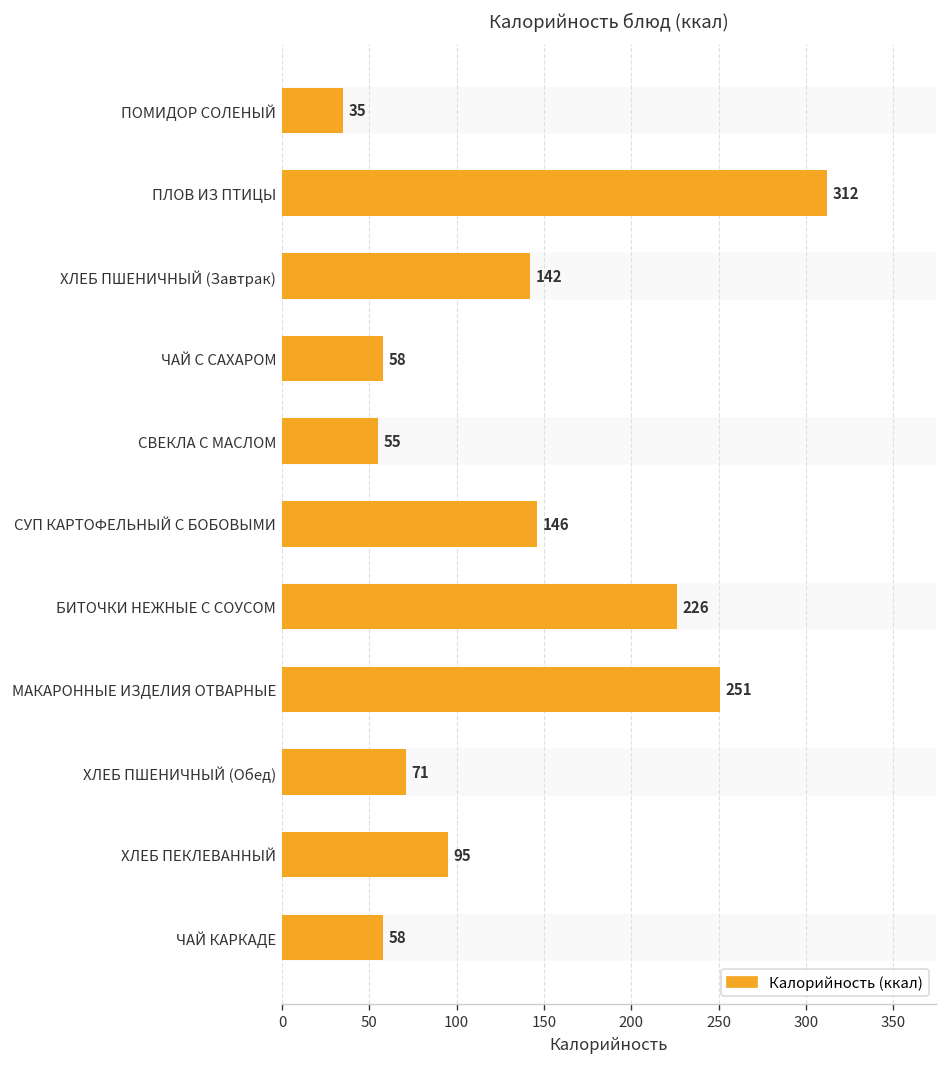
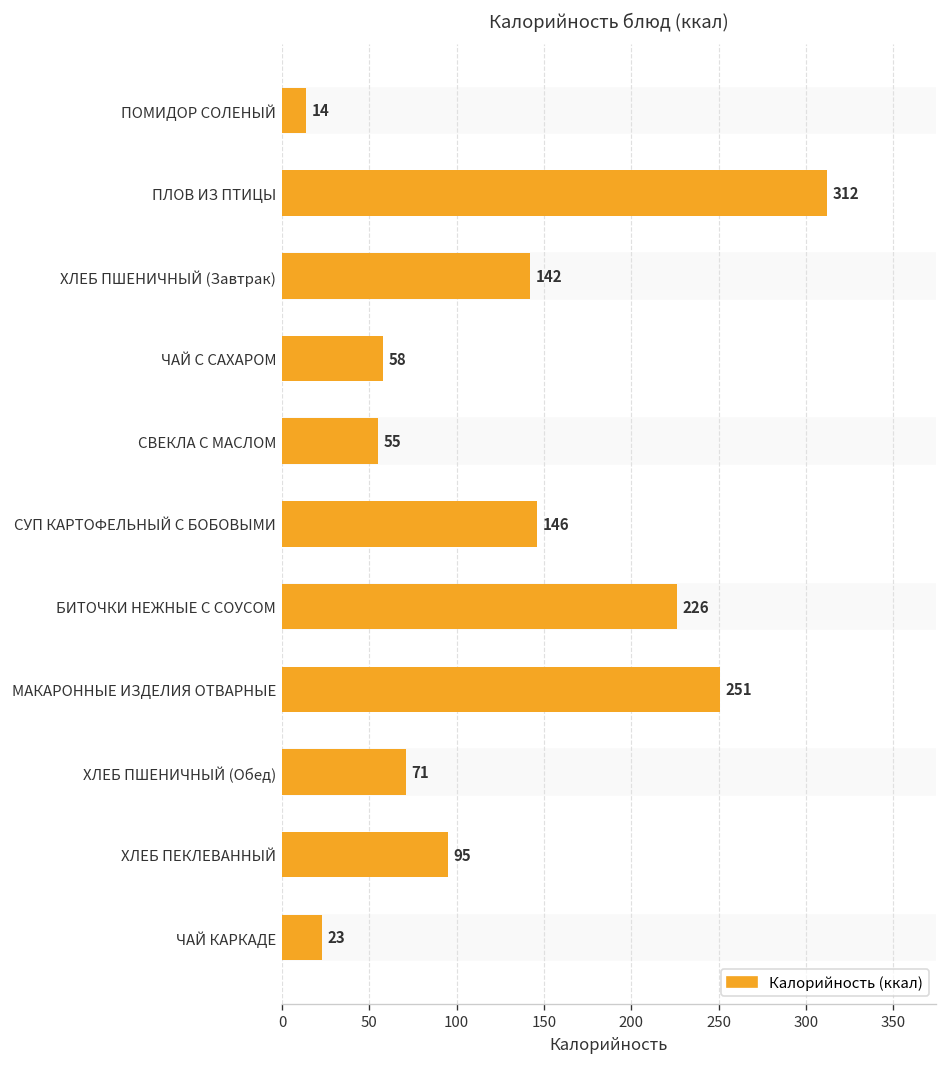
ПОМИДОР СОЛЕНЫЙ: 35 -> 14
ЧАЙ КАРКАДЕ: 58 -> 23
